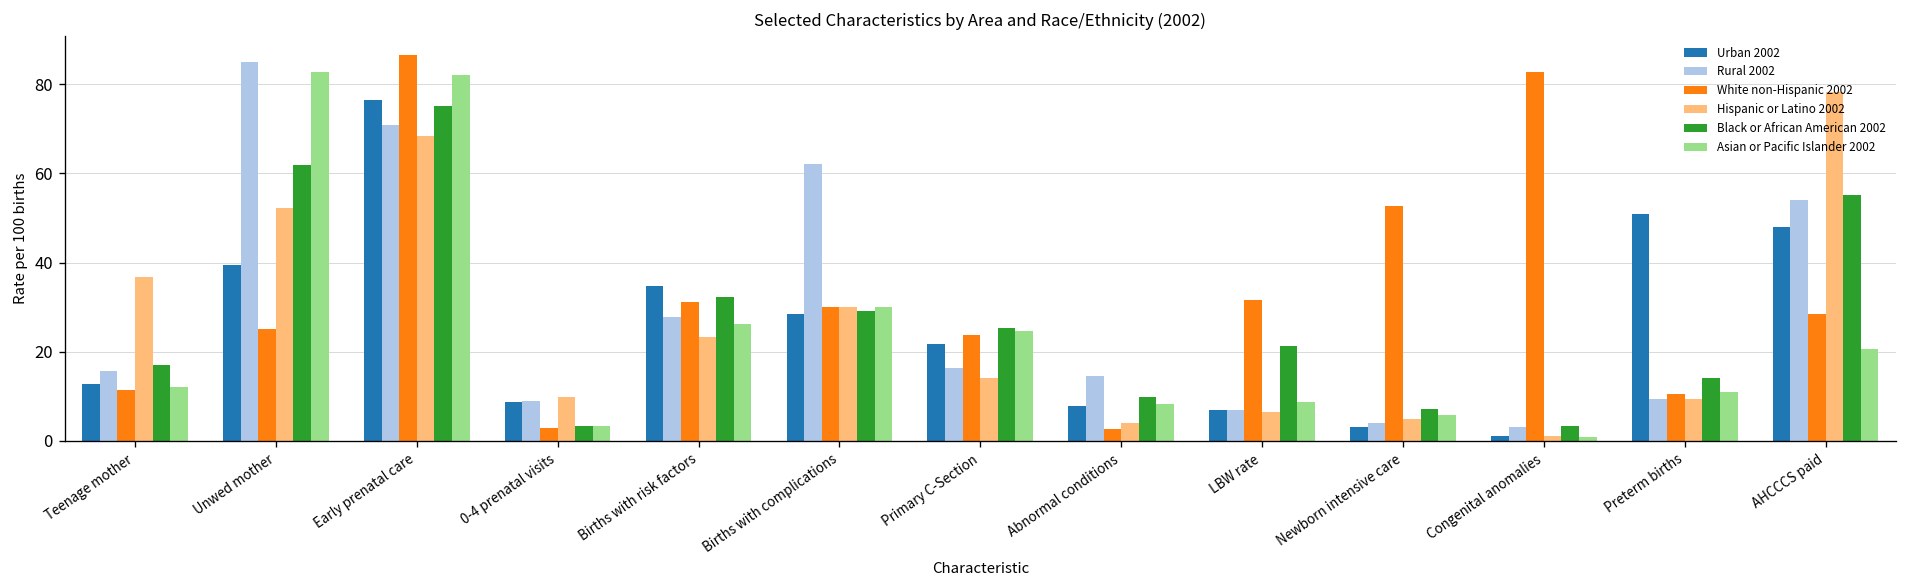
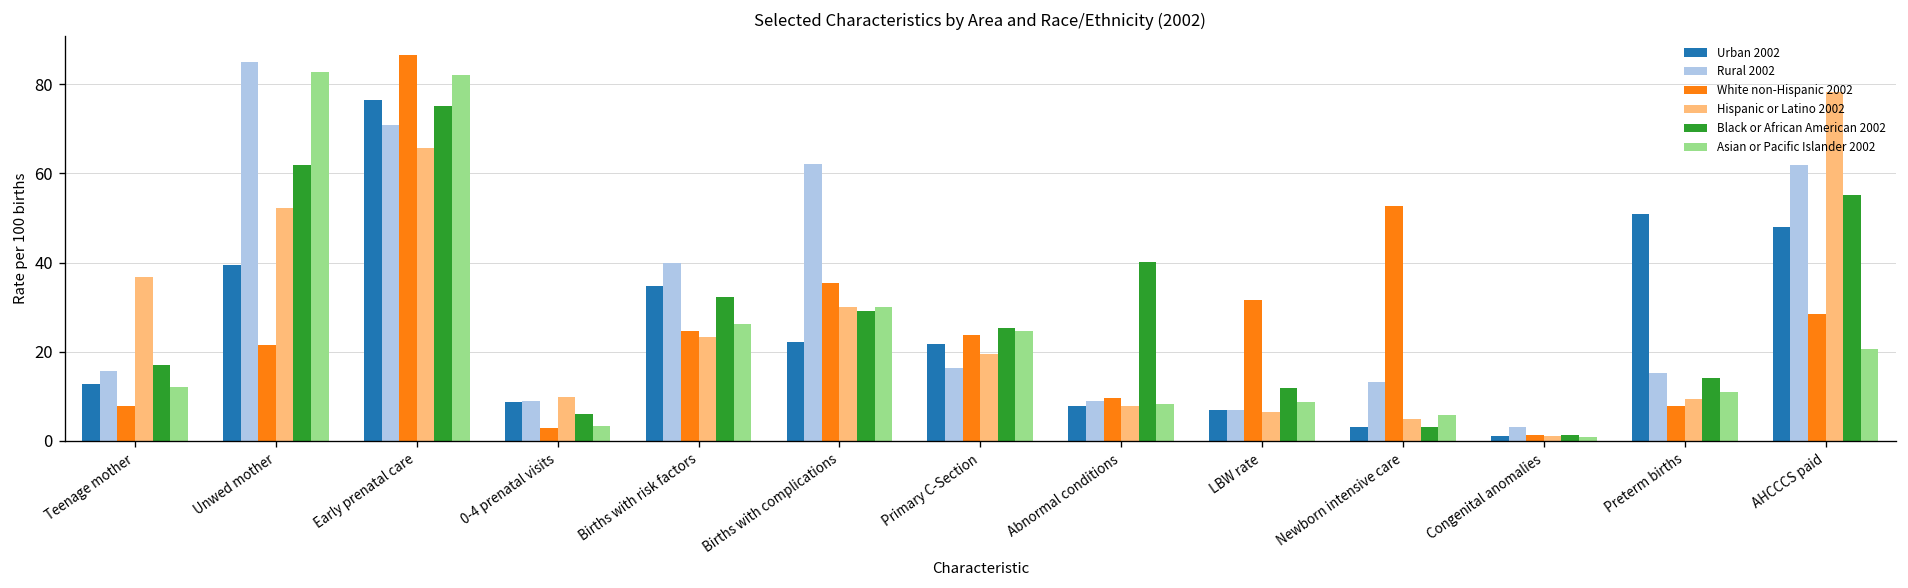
White non-Hispanic 2002, Teenage mother: 12 -> 8
White non-Hispanic 2002, Unwed mother: 25 -> 21
Hispanic or Latino 2002, Early prenatal care: 69 -> 66
Black or African American 2002, 0-4 prenatal visits: 3 -> 6
Rural 2002, Births with risk factors: 28 -> 40
White non-Hispanic 2002, Births with risk factors: 31 -> 25
Urban 2002, Births with complications: 28 -> 22
White non-Hispanic 2002, Births with complications: 30 -> 36
Hispanic or Latino 2002, Primary C-Section: 14 -> 20
Rural 2002, Abnormal conditions: 15 -> 9
White non-Hispanic 2002, Abnormal conditions: 3 -> 10
Hispanic or Latino 2002, Abnormal conditions: 4 -> 8
Black or African American 2002, Abnormal conditions: 10 -> 40
Black or African American 2002, LBW rate: 21 -> 12
Rural 2002, Newborn intensive care: 4 -> 13
Black or African American 2002, Newborn intensive care: 7 -> 3
White non-Hispanic 2002, Congenital anomalies: 83 -> 1
Black or African American 2002, Congenital anomalies: 3 -> 1
Rural 2002, Preterm births: 9 -> 15
White non-Hispanic 2002, Preterm births: 11 -> 8
Rural 2002, AHCCCS paid: 54 -> 62
